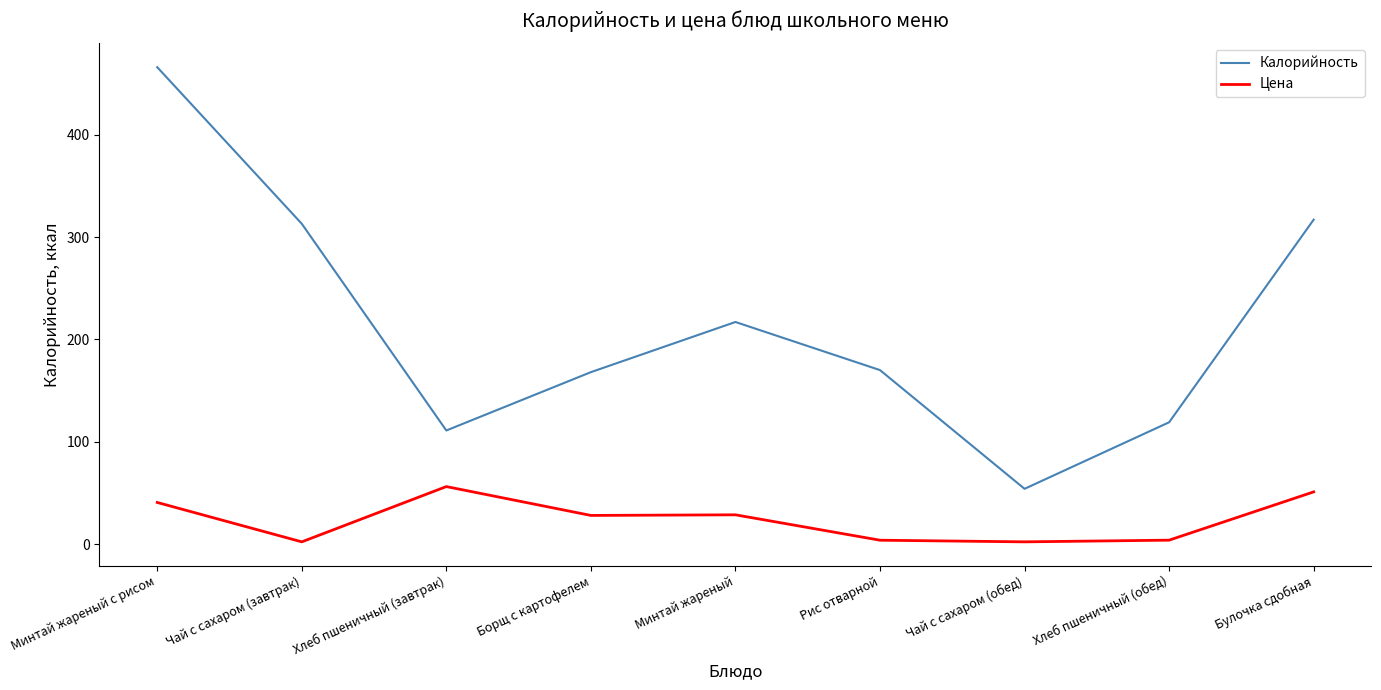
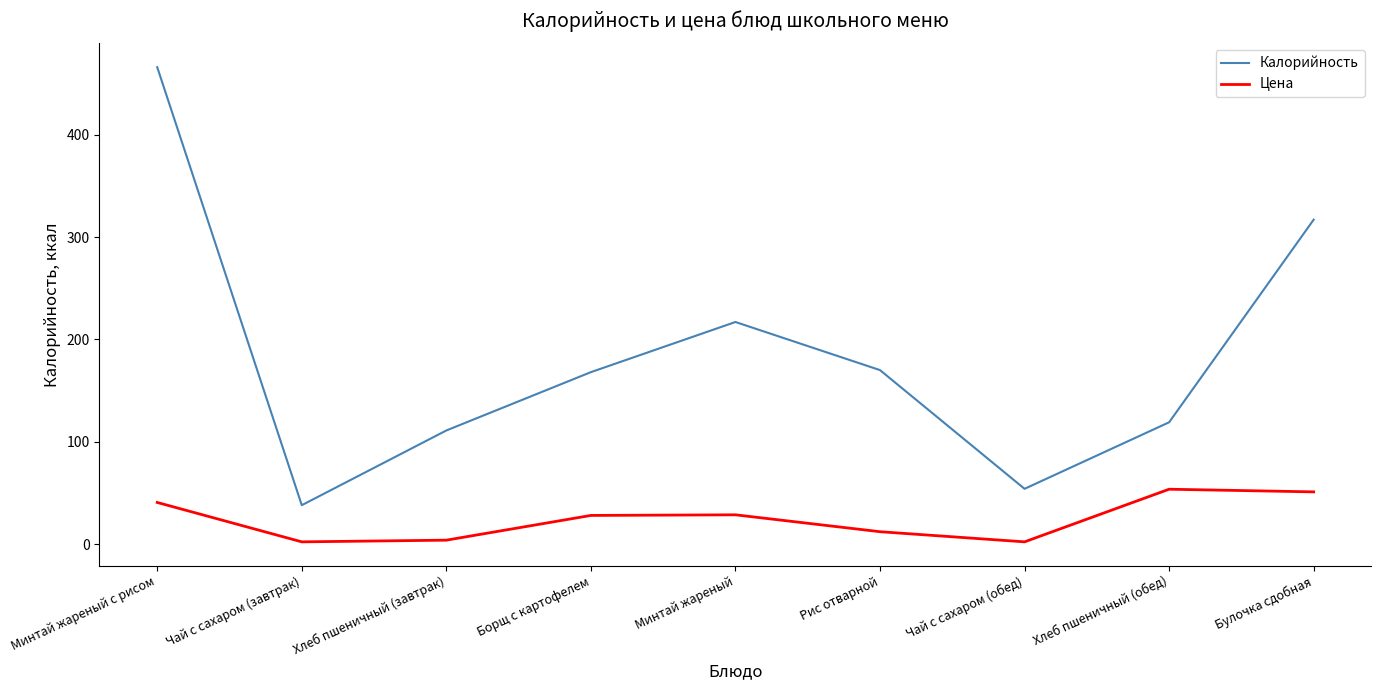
Калорийность, Чай с сахаром (завтрак): 313 -> 38
Цена, Хлеб пшеничный (завтрак): 56 -> 4
Цена, Рис отварной: 4 -> 12
Цена, Хлеб пшеничный (обед): 4 -> 54
